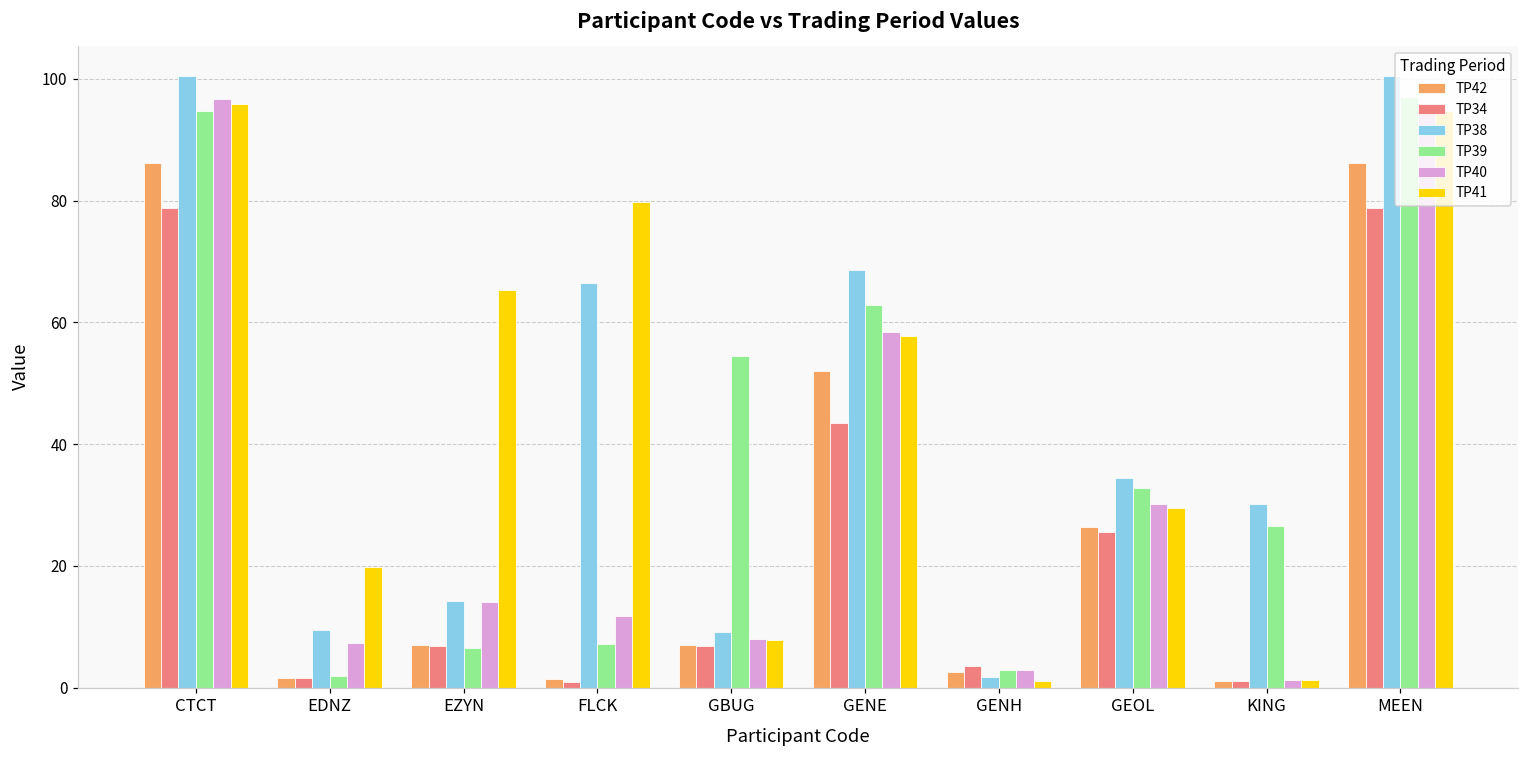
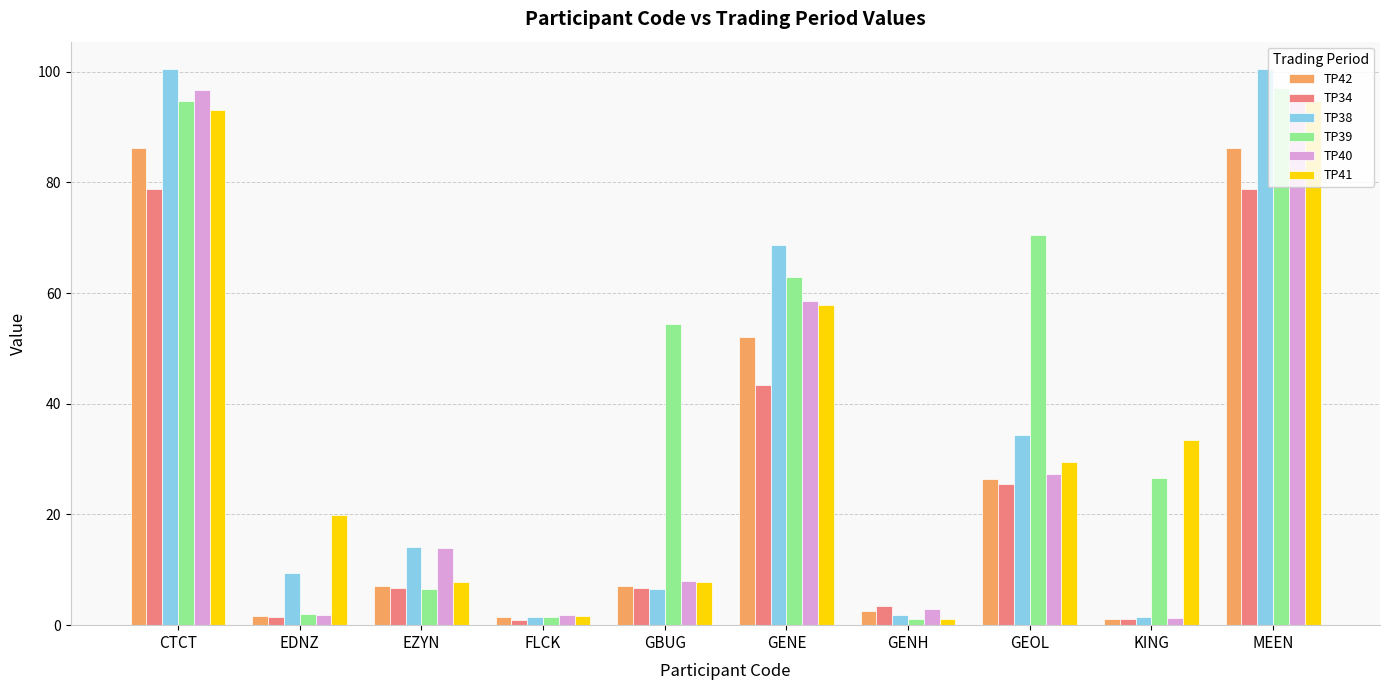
TP41, CTCT: 96 -> 93
TP40, EDNZ: 7 -> 2
TP41, EZYN: 65 -> 8
TP38, FLCK: 67 -> 2
TP39, FLCK: 7 -> 1
TP40, FLCK: 12 -> 2
TP41, FLCK: 80 -> 2
TP38, GBUG: 9 -> 7
TP39, GENH: 3 -> 1
TP39, GEOL: 33 -> 70
TP40, GEOL: 30 -> 27
TP38, KING: 30 -> 1
TP41, KING: 1 -> 33
